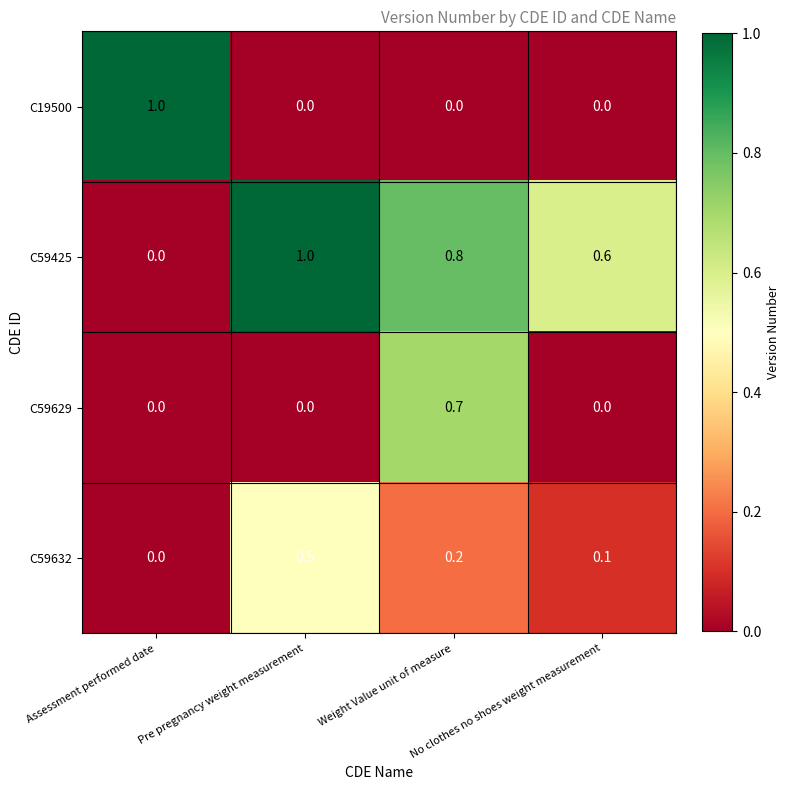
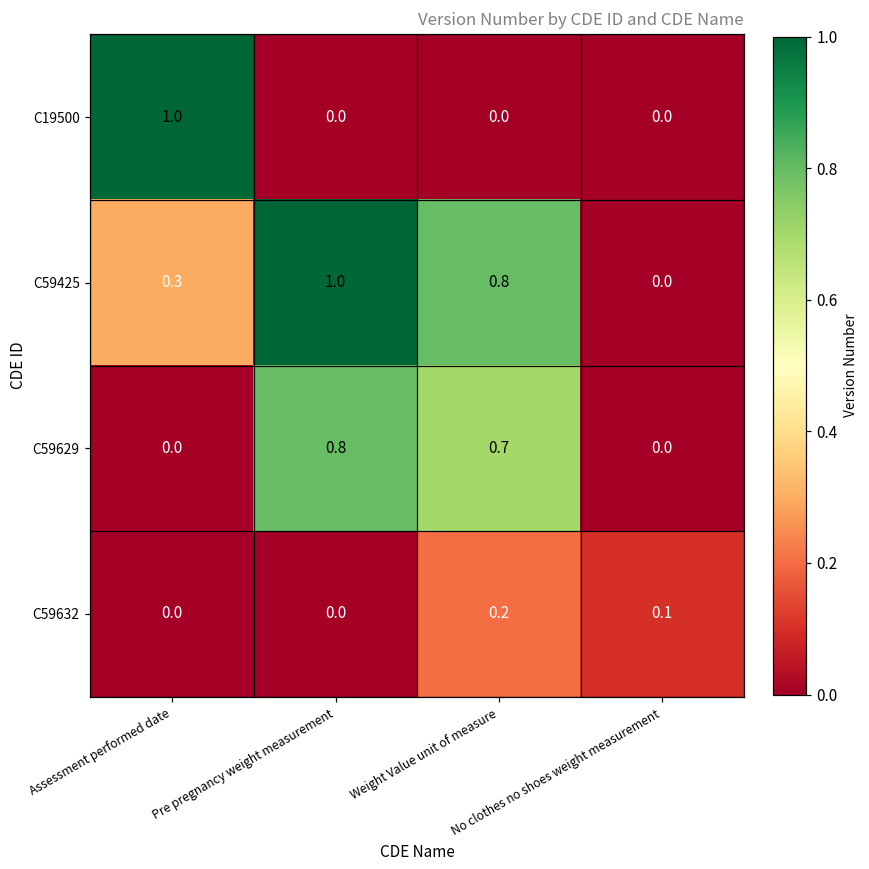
C59425, Assessment performed date: 0.0 -> 0.3
C59425, No clothes no shoes weight measurement: 0.6 -> 0.0
C59629, Pre pregnancy weight measurement: 0.0 -> 0.8
C59632, Pre pregnancy weight measurement: 0.5 -> 0.0
